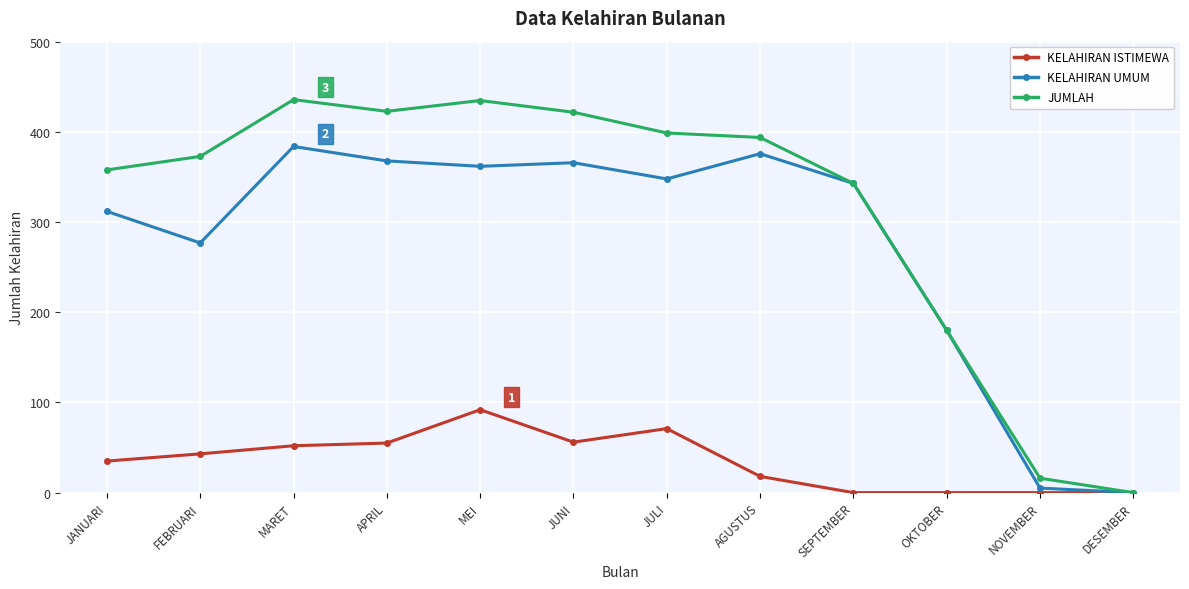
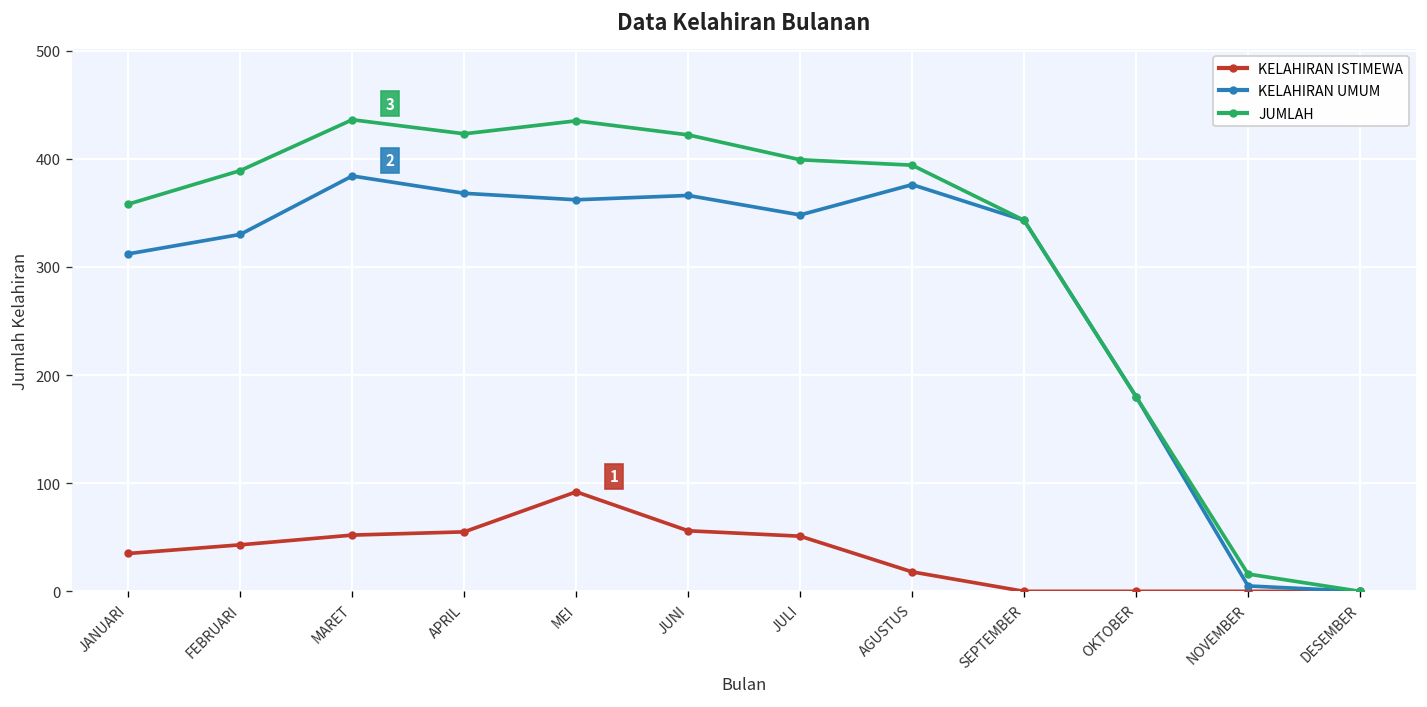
KELAHIRAN UMUM, FEBRUARI: 280 -> 330
JUMLAH, FEBRUARI: 370 -> 390
KELAHIRAN ISTIMEWA, JULI: 70 -> 50
